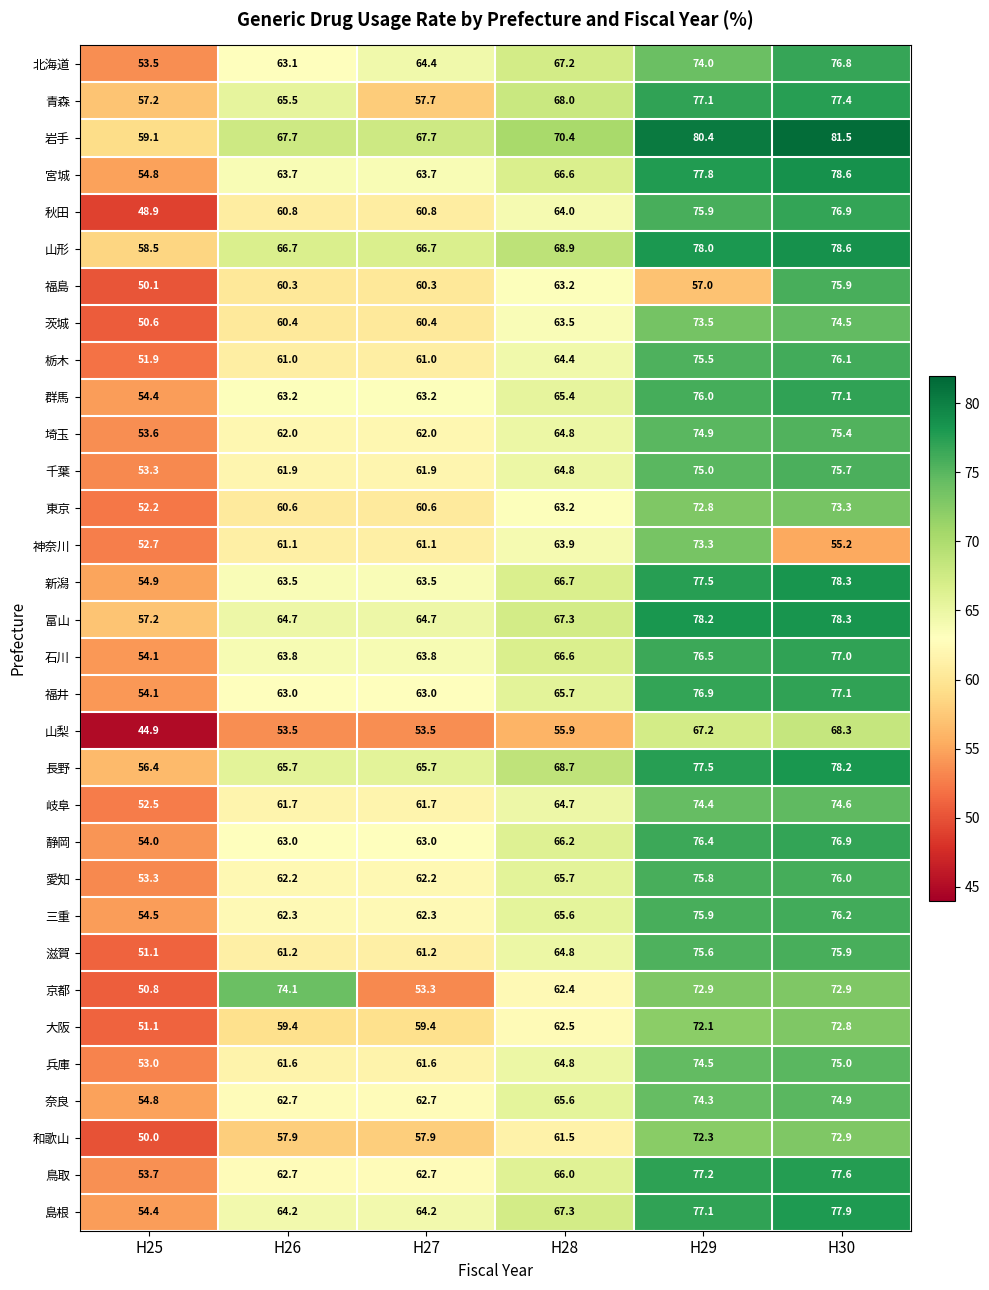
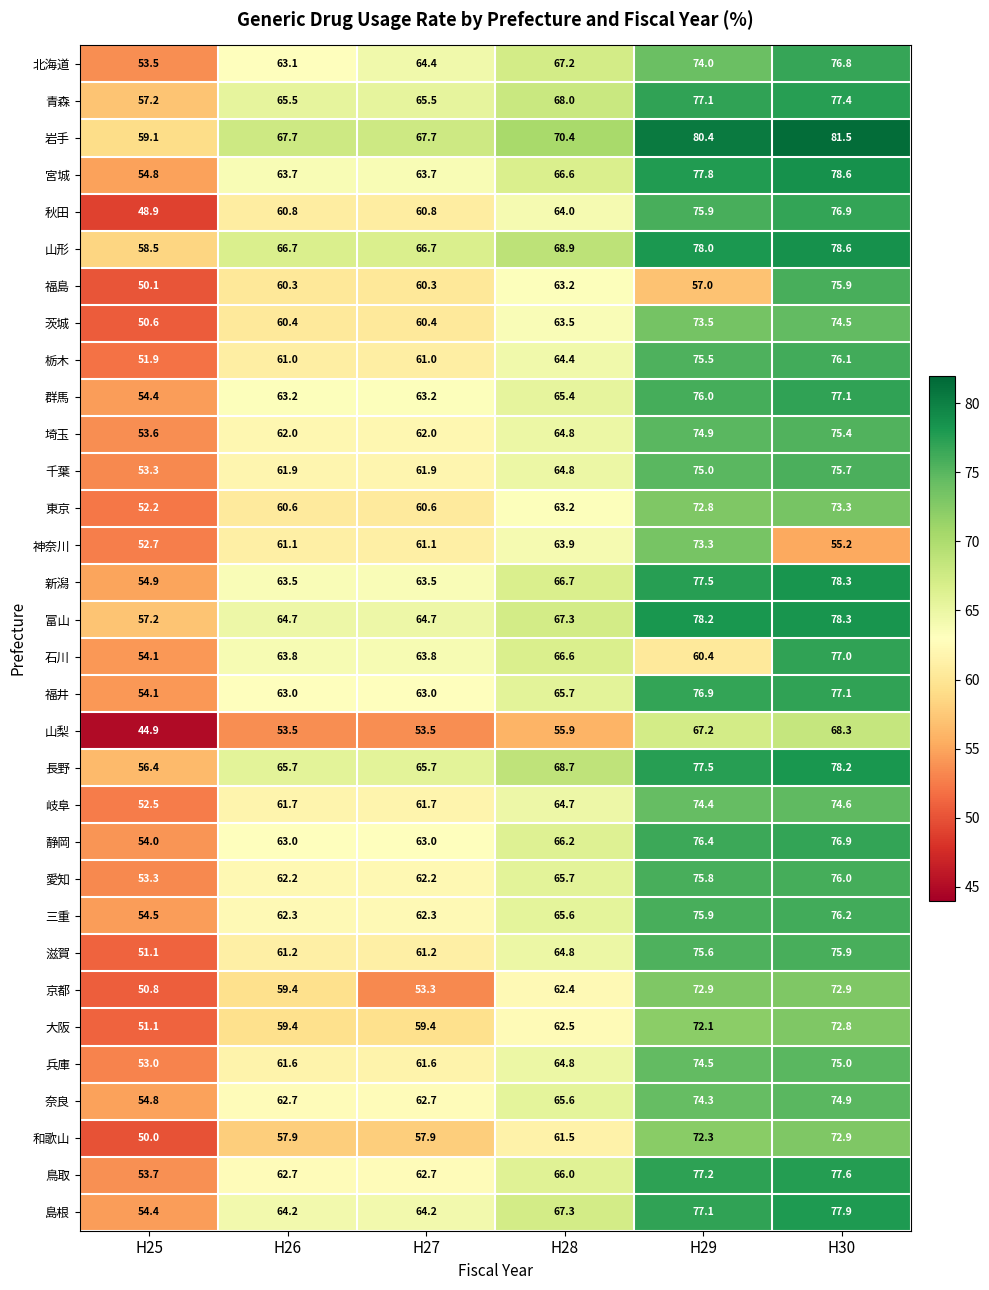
青森, H27: 57.7 -> 65.5
石川, H29: 76.5 -> 60.4
京都, H26: 74.1 -> 59.4
